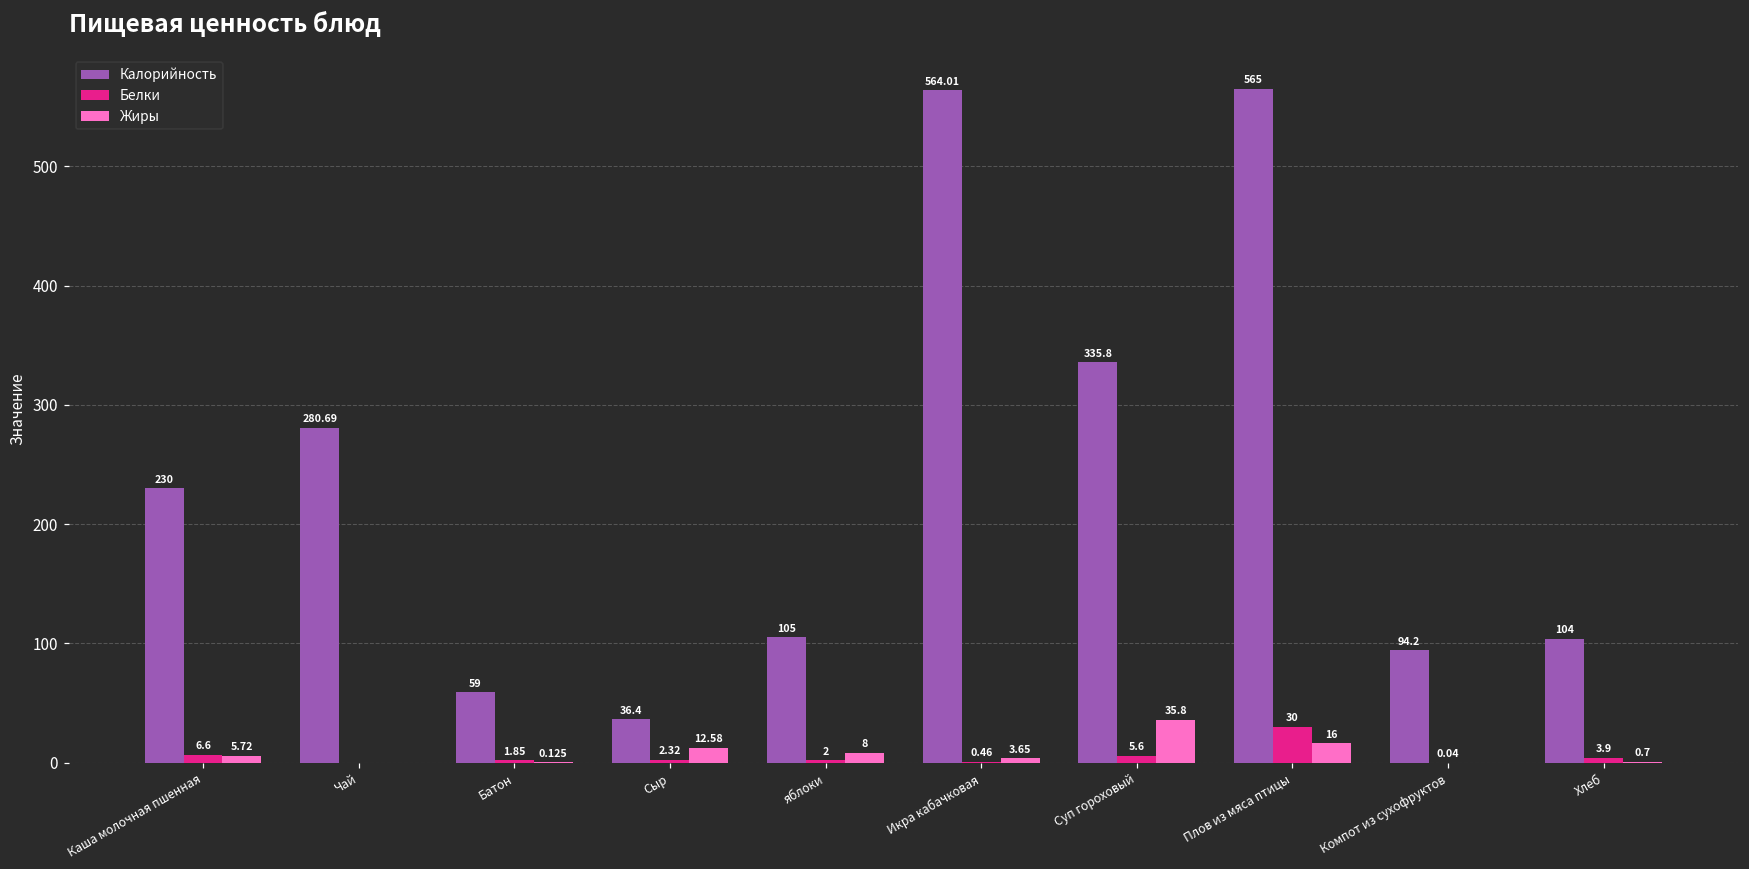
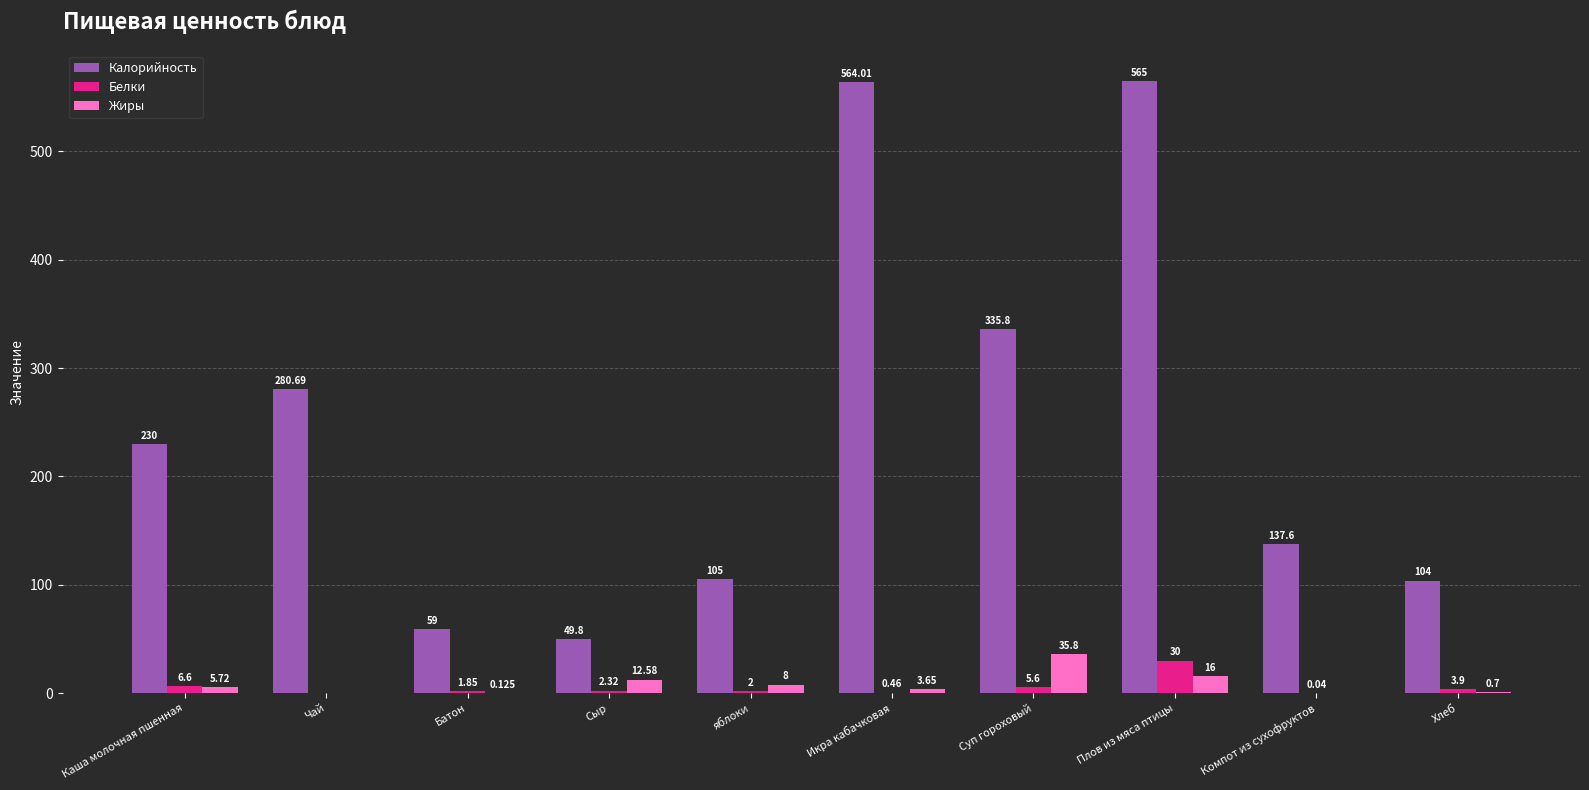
Калорийность, Сыр: 36.4 -> 49.8
Калорийность, Компот из сухофруктов: 94.2 -> 137.6
